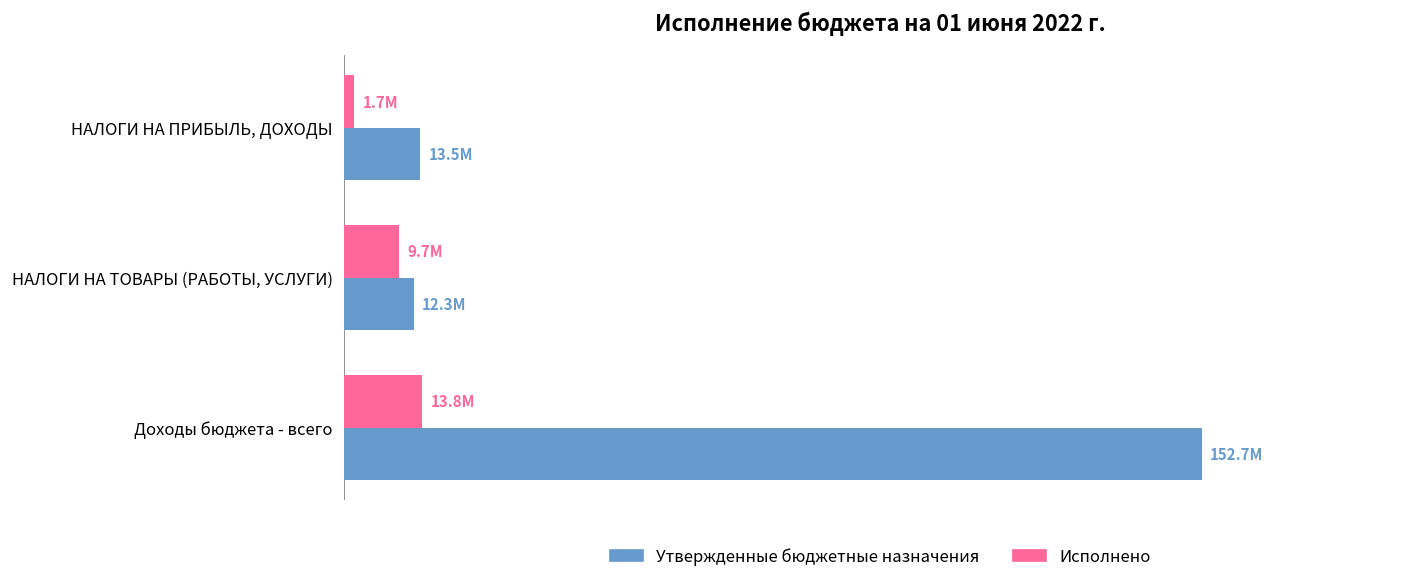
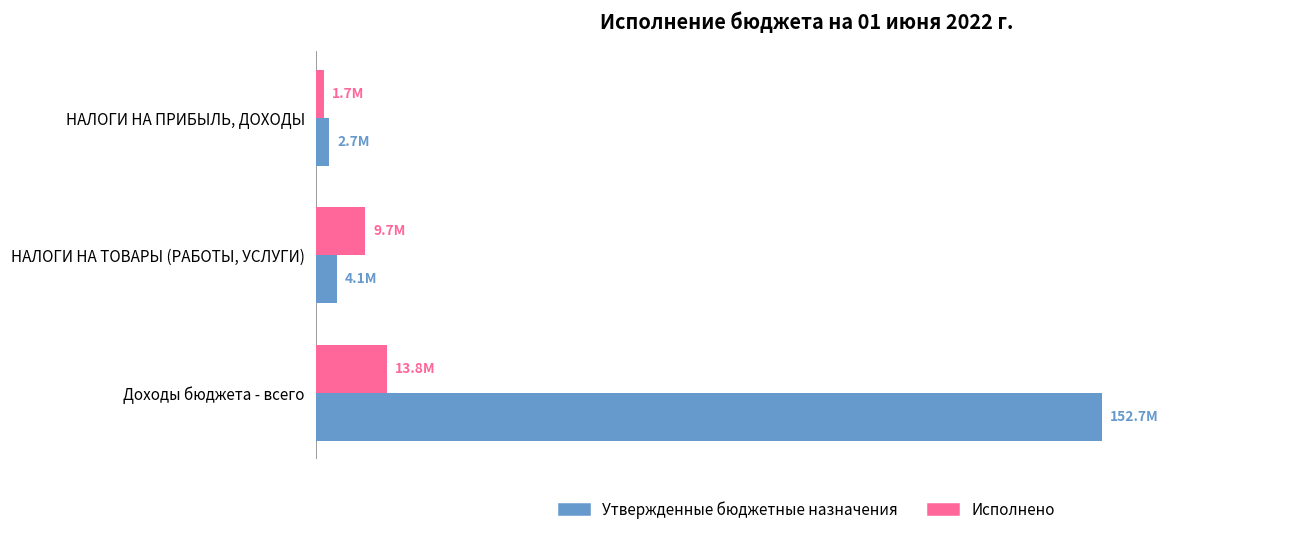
Утвержденные бюджетные назначения, НАЛОГИ НА ПРИБЫЛЬ, ДОХОДЫ: 13.5M -> 2.7M
Утвержденные бюджетные назначения, НАЛОГИ НА ТОВАРЫ (РАБОТЫ, УСЛУГИ): 12.3M -> 4.1M
